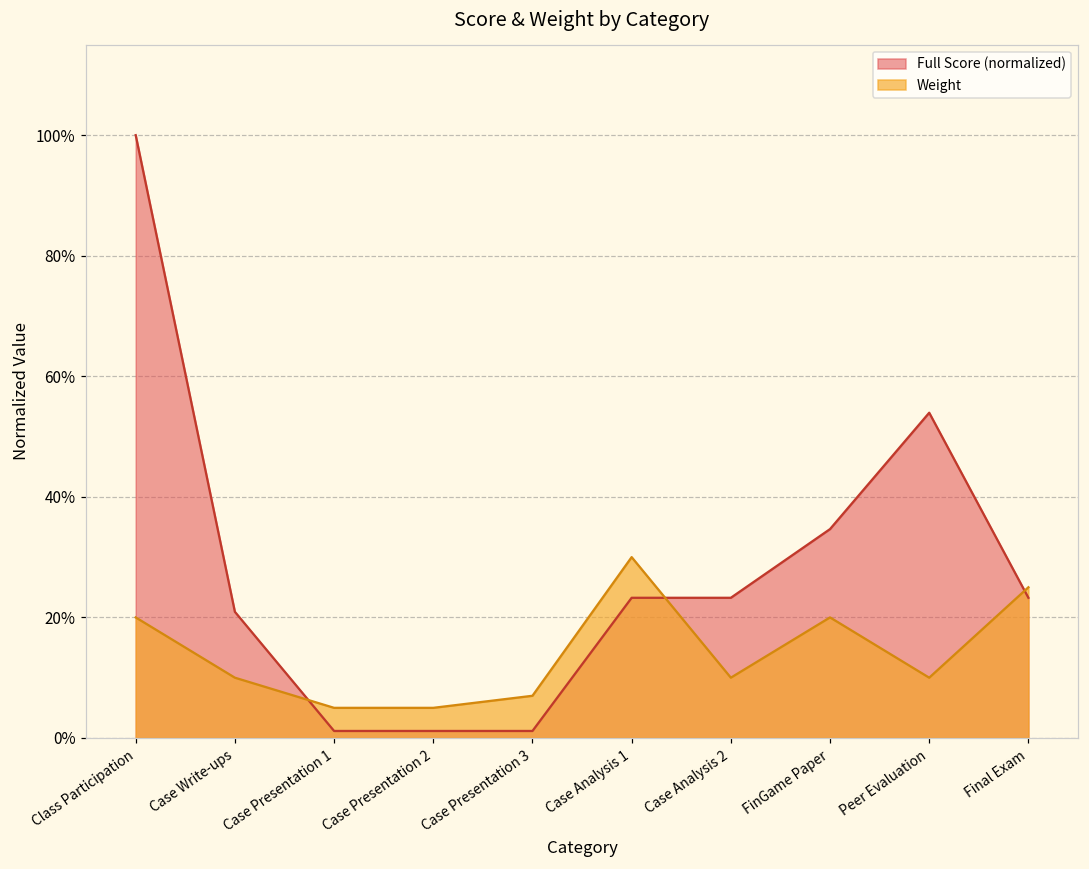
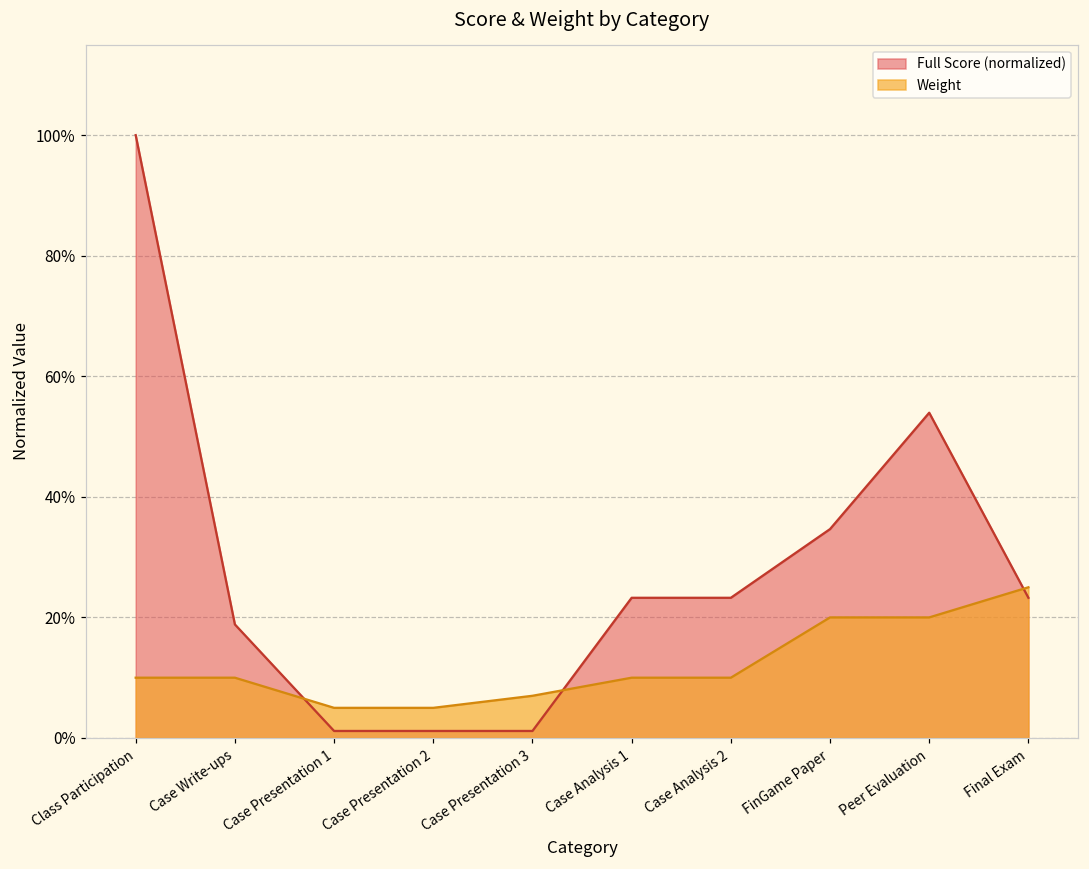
Weight, Class Participation: 20% -> 10%
Full Score (normalized), Case Write-ups: 21% -> 19%
Weight, Case Analysis 1: 30% -> 10%
Weight, Peer Evaluation: 10% -> 20%
